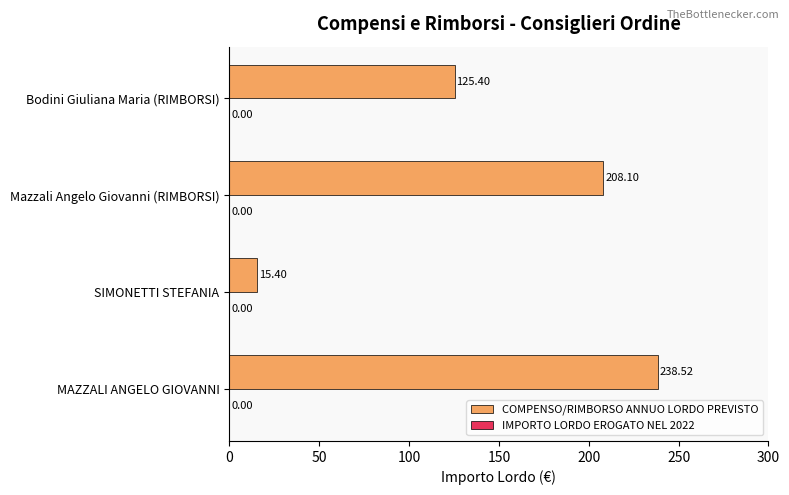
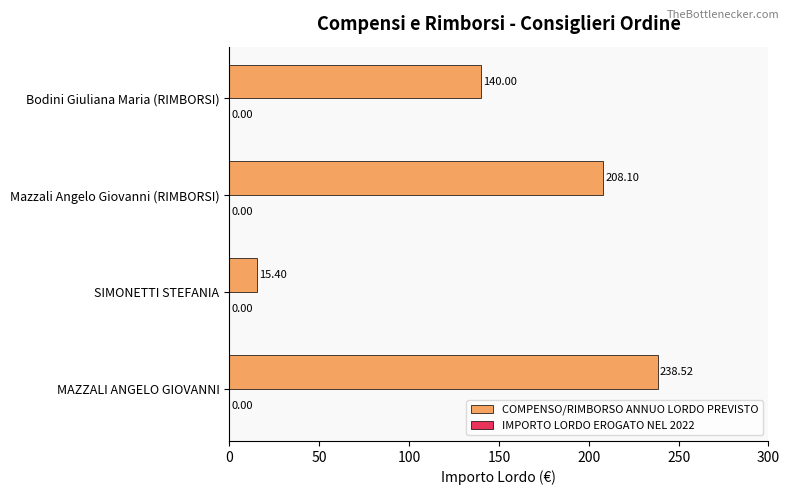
COMPENSO/RIMBORSO ANNUO LORDO PREVISTO, Bodini Giuliana Maria (RIMBORSI): 125.40 -> 140.00
